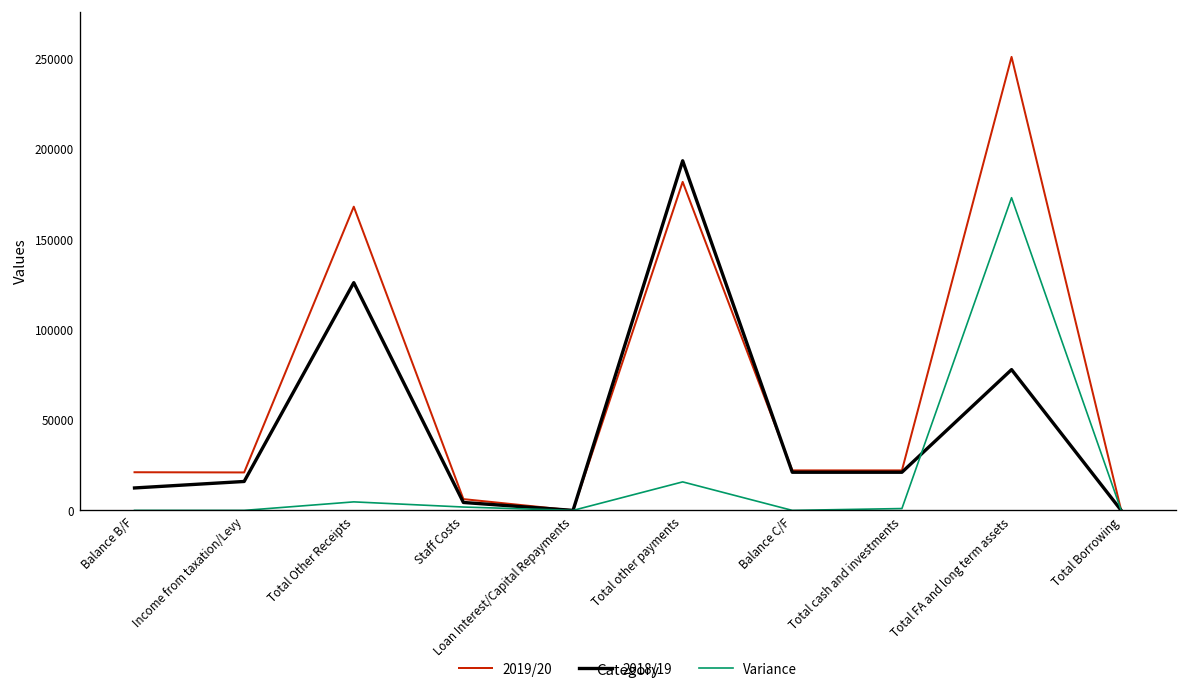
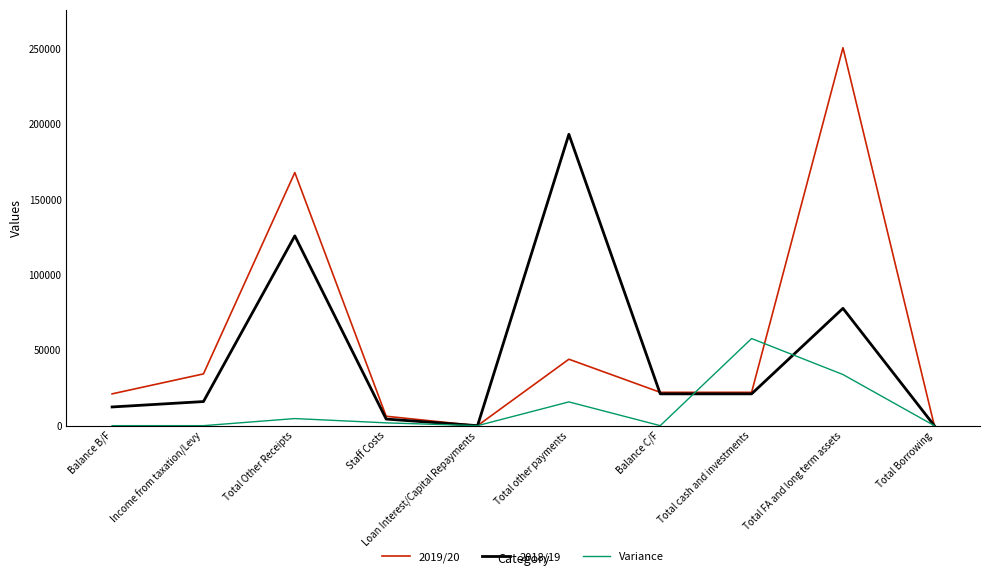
2019/20, Income from taxation/Levy: 21000 -> 34000
2019/20, Total other payments: 182000 -> 44000
Variance, Total cash and investments: 1000 -> 58000
Variance, Total FA and long term assets: 173000 -> 34000
